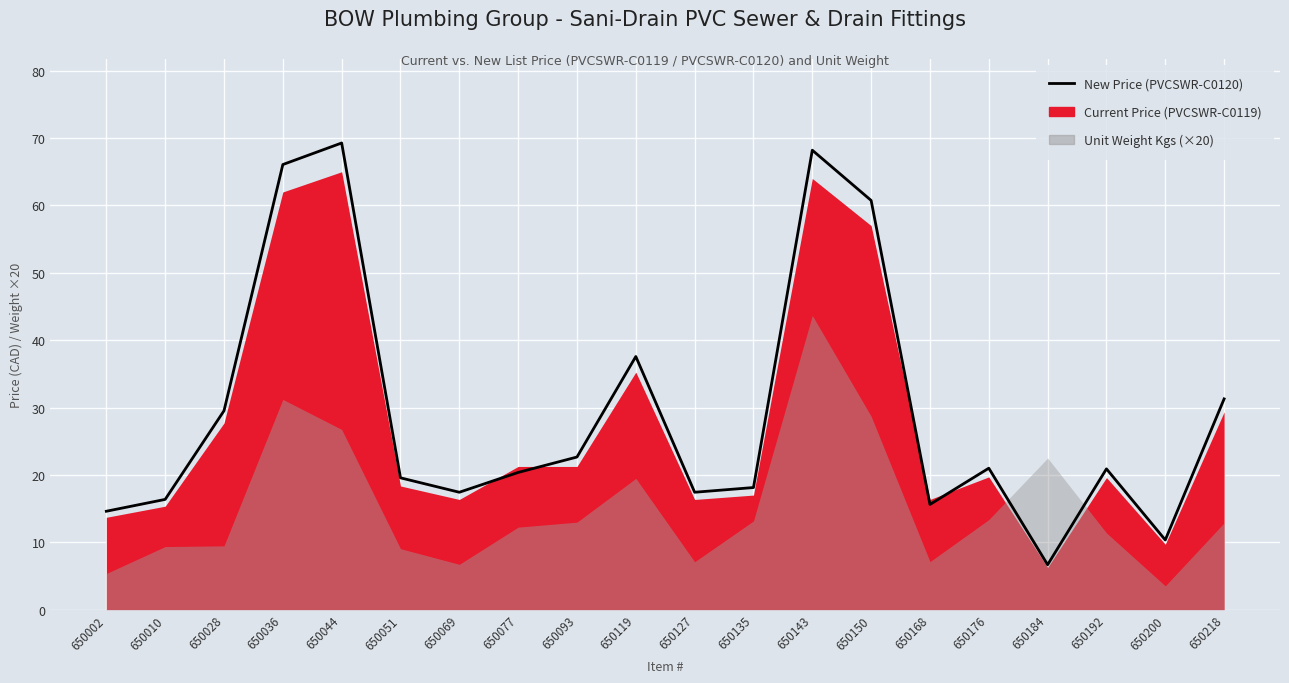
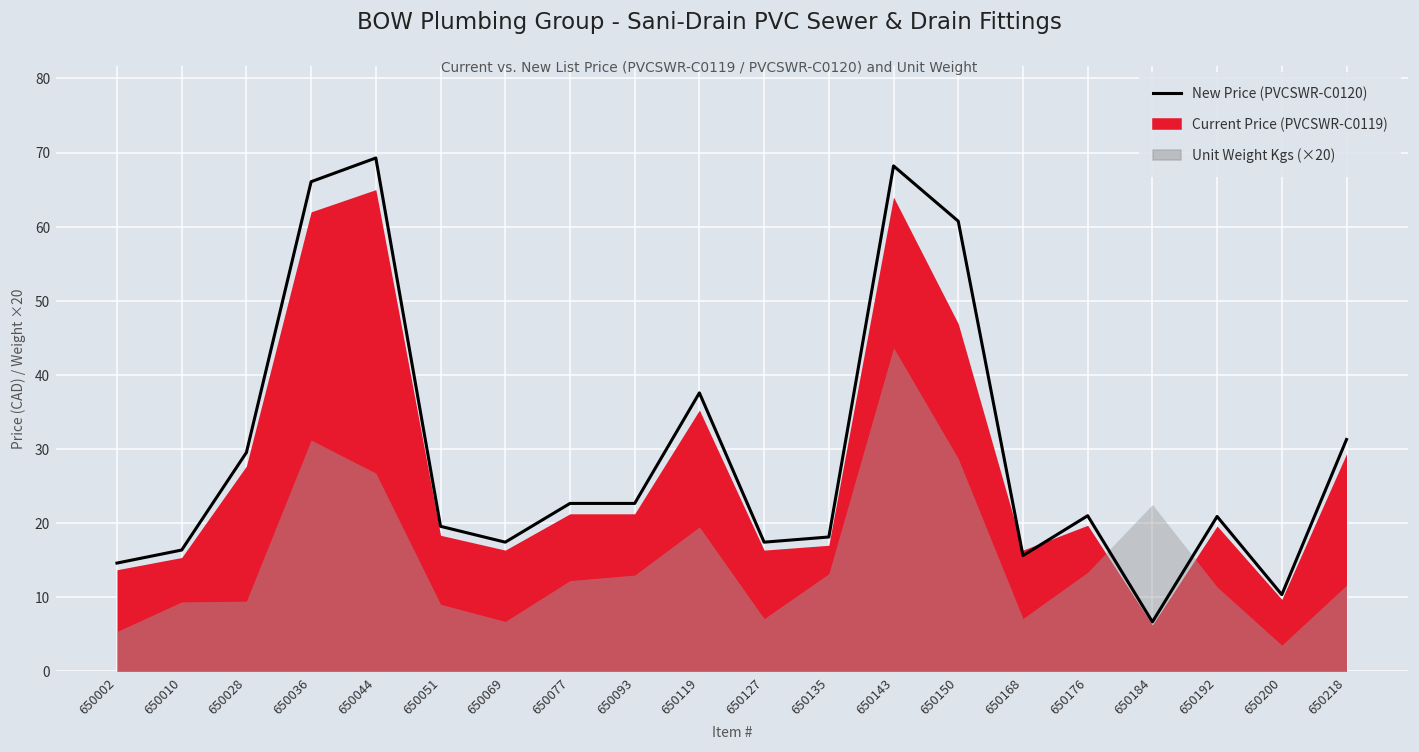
New Price (PVCSWR-C0120), 650077: 20 -> 23
Current Price (PVCSWR-C0119), 650150: 57 -> 47
Unit Weight Kgs (×20), 650218: 13 -> 12
